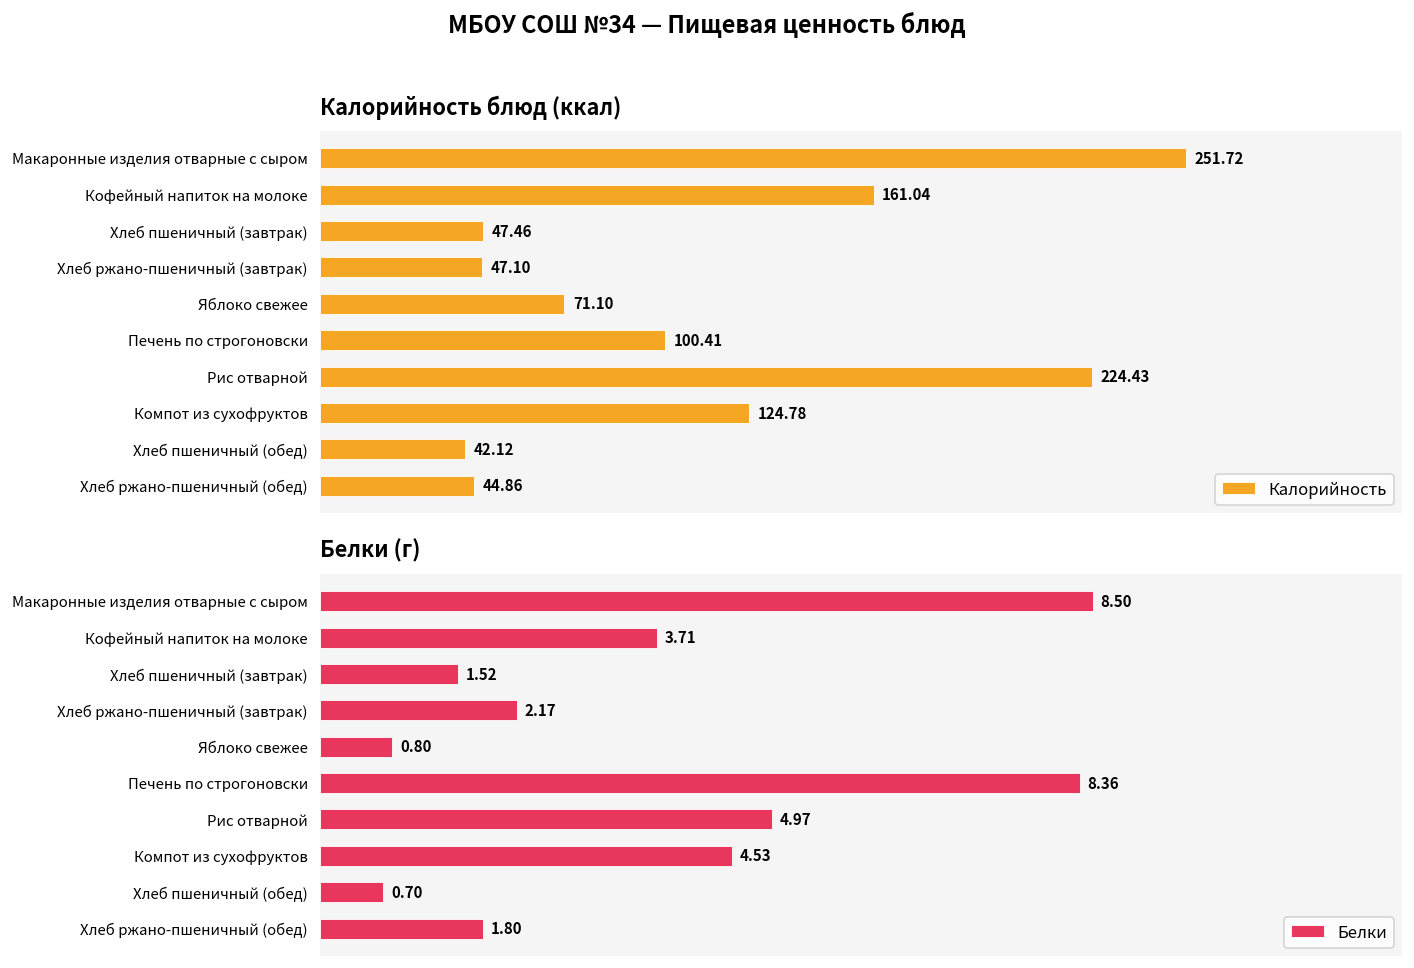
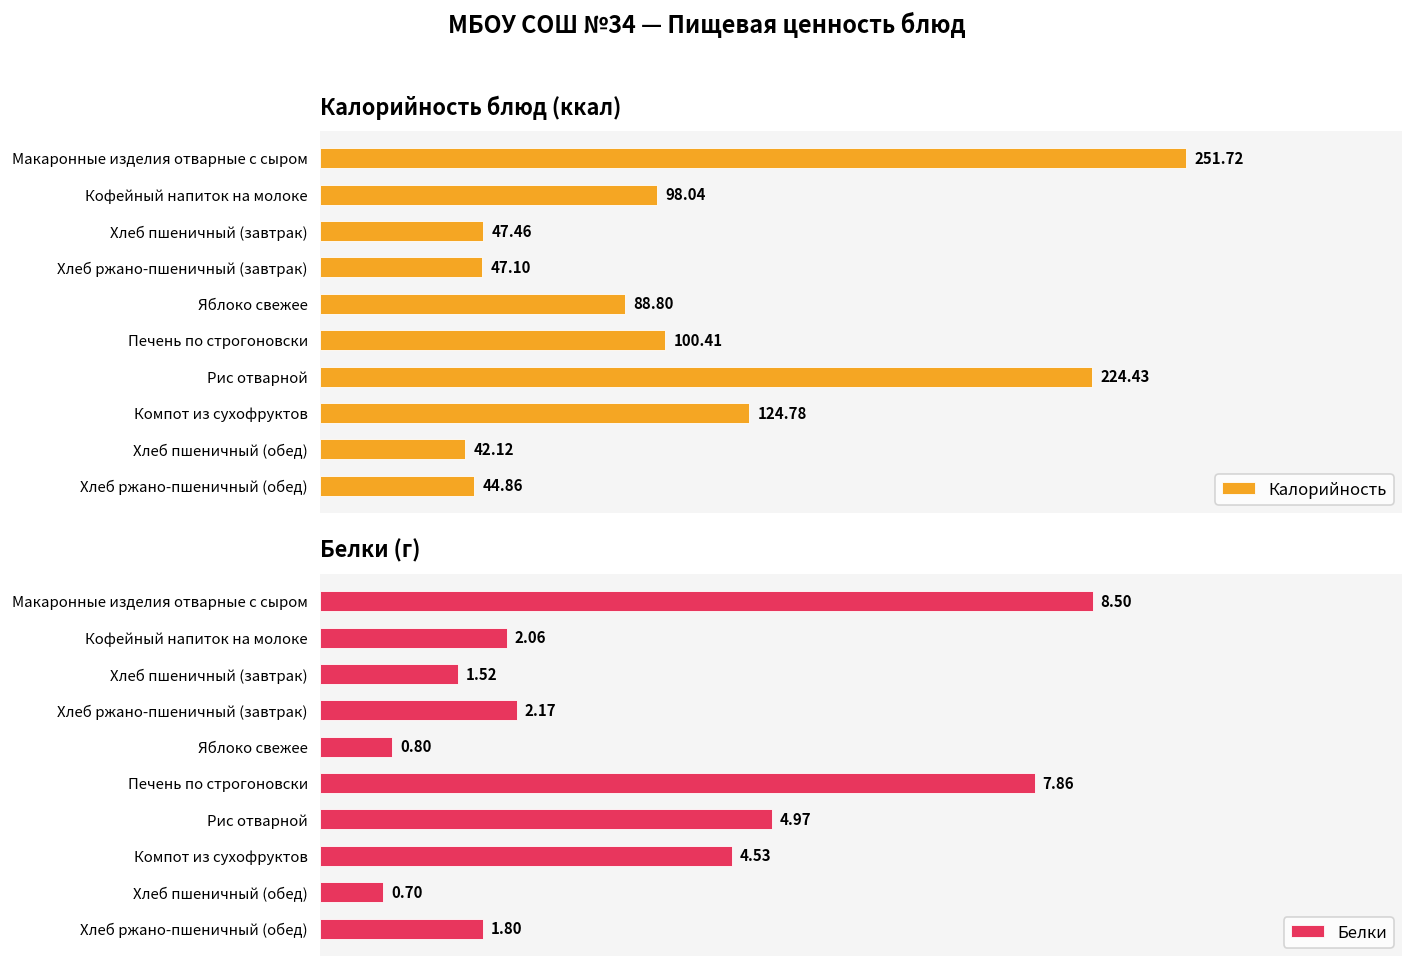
Калорийность блюд (ккал), Кофейный напиток на молоке: 161.04 -> 98.04
Калорийность блюд (ккал), Яблоко свежее: 71.10 -> 88.80
Белки (г), Кофейный напиток на молоке: 3.71 -> 2.06
Белки (г), Печень по строгоновски: 8.36 -> 7.86
